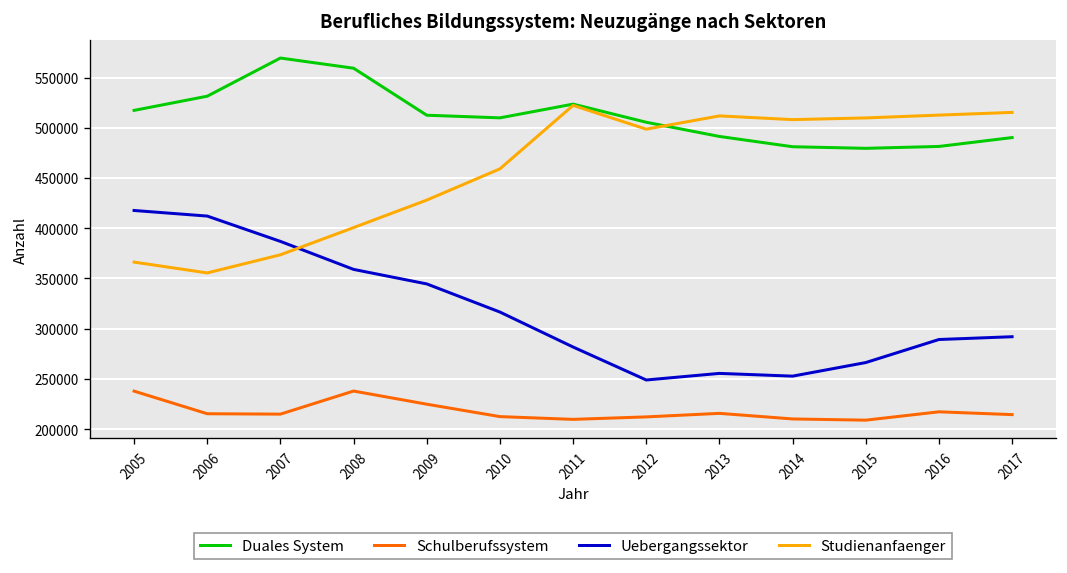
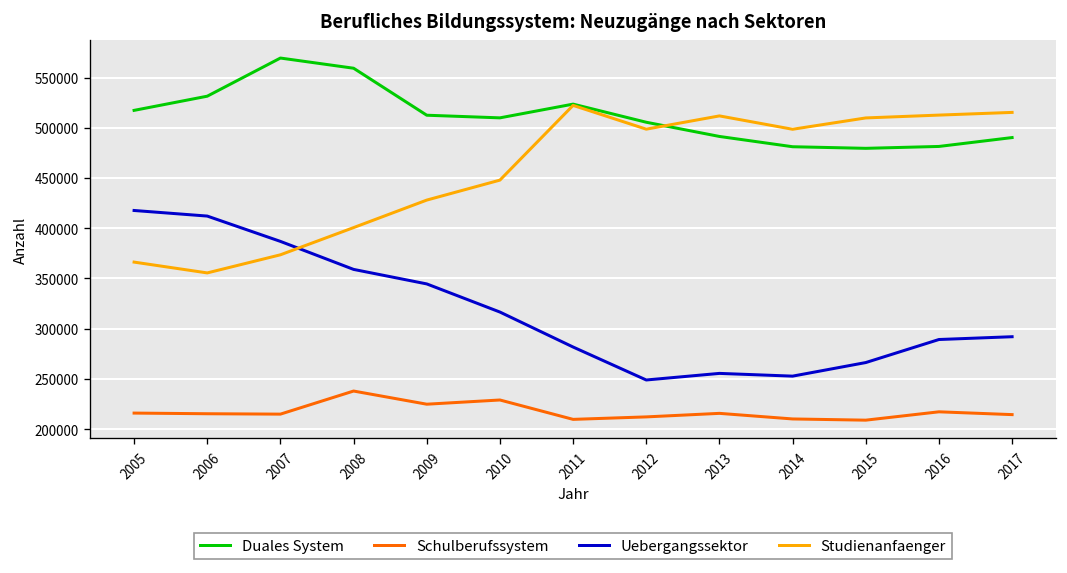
Schulberufssystem, 2005: 240000 -> 220000
Schulberufssystem, 2010: 210000 -> 230000
Studienanfaenger, 2010: 460000 -> 450000
Studienanfaenger, 2014: 510000 -> 500000
